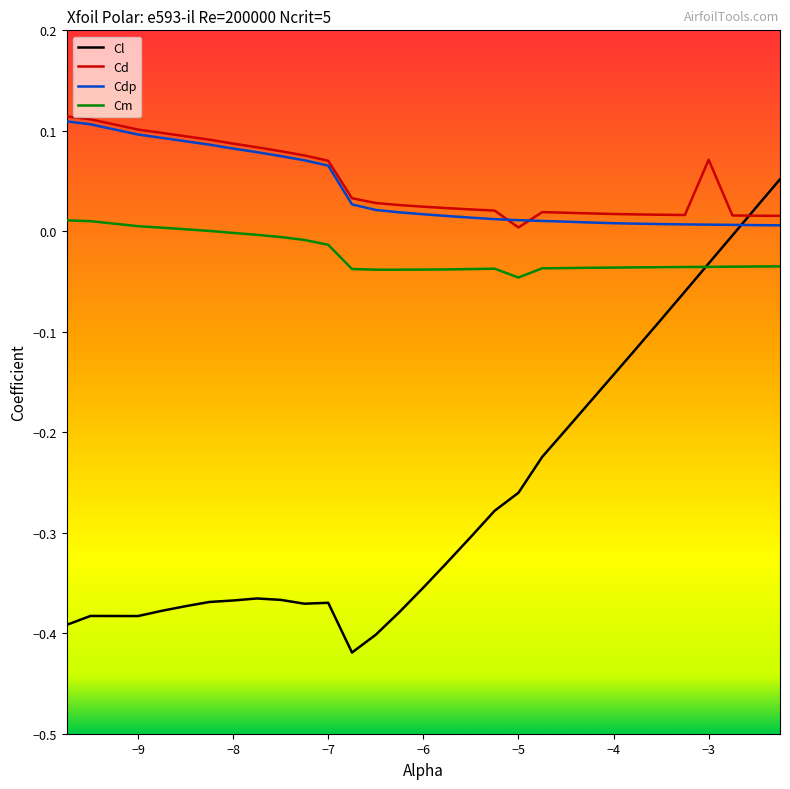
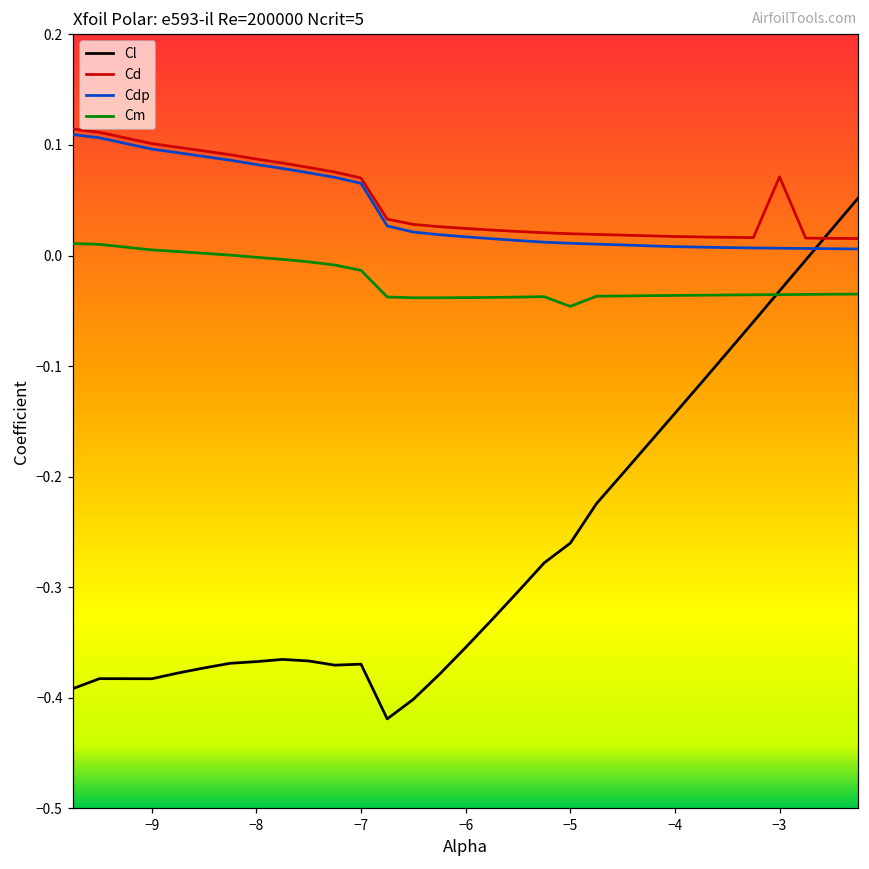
Cd, −5: 0.004 -> 0.020
